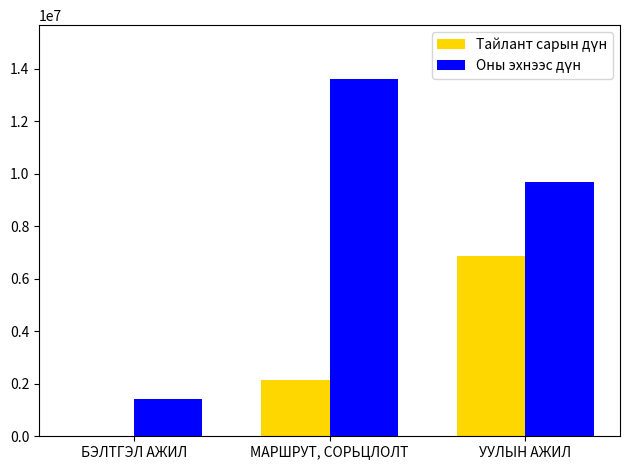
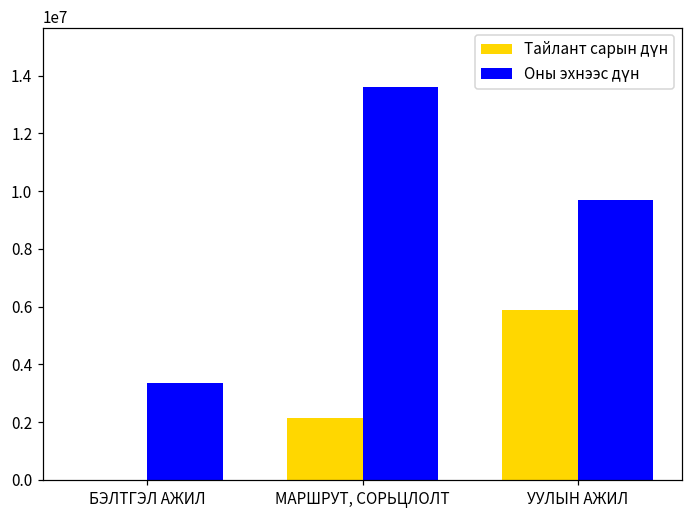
Оны эхнээс дүн, БЭЛТГЭЛ АЖИЛ: 1400000 -> 3400000
Тайлант сарын дүн, УУЛЫН АЖИЛ: 6900000 -> 5900000
